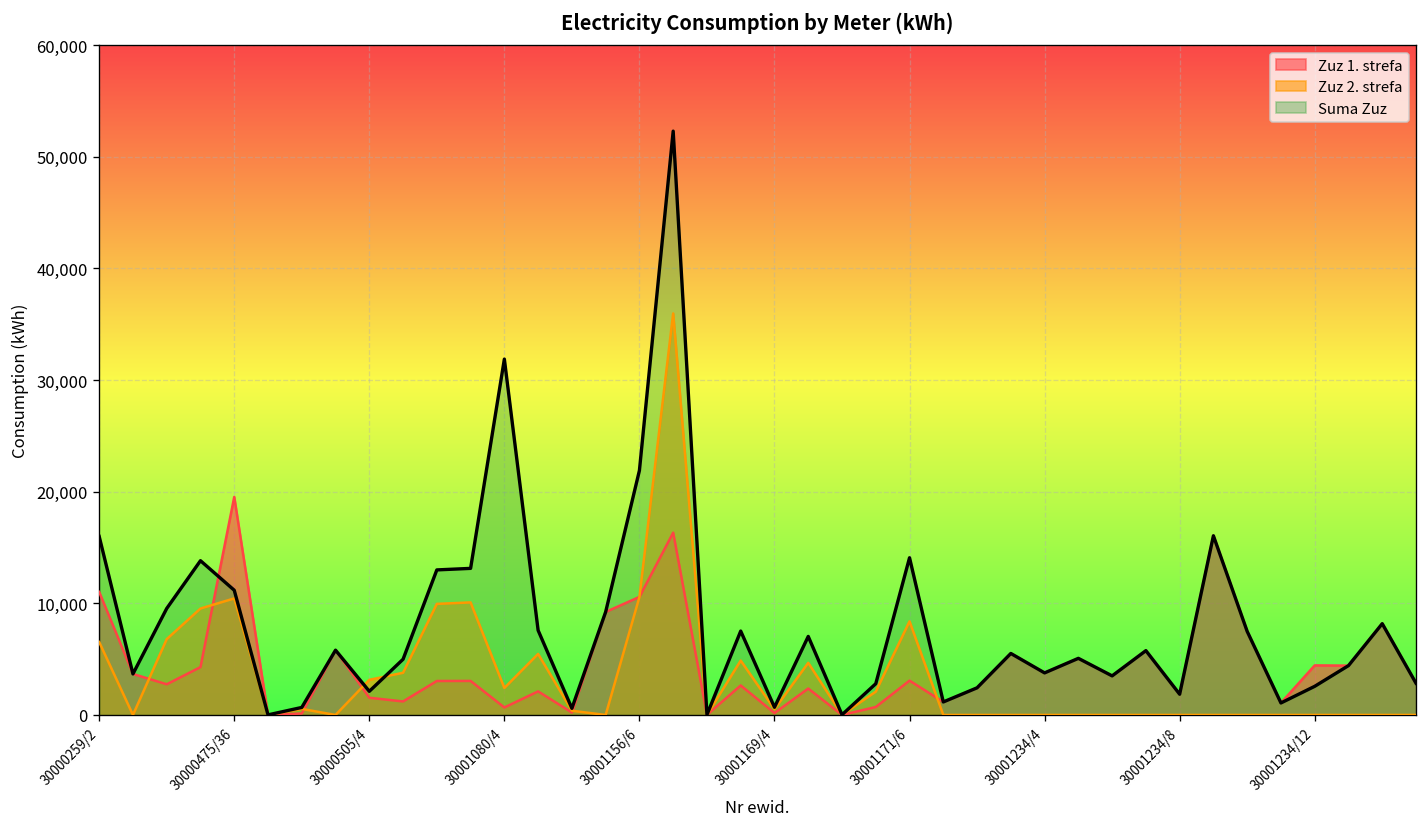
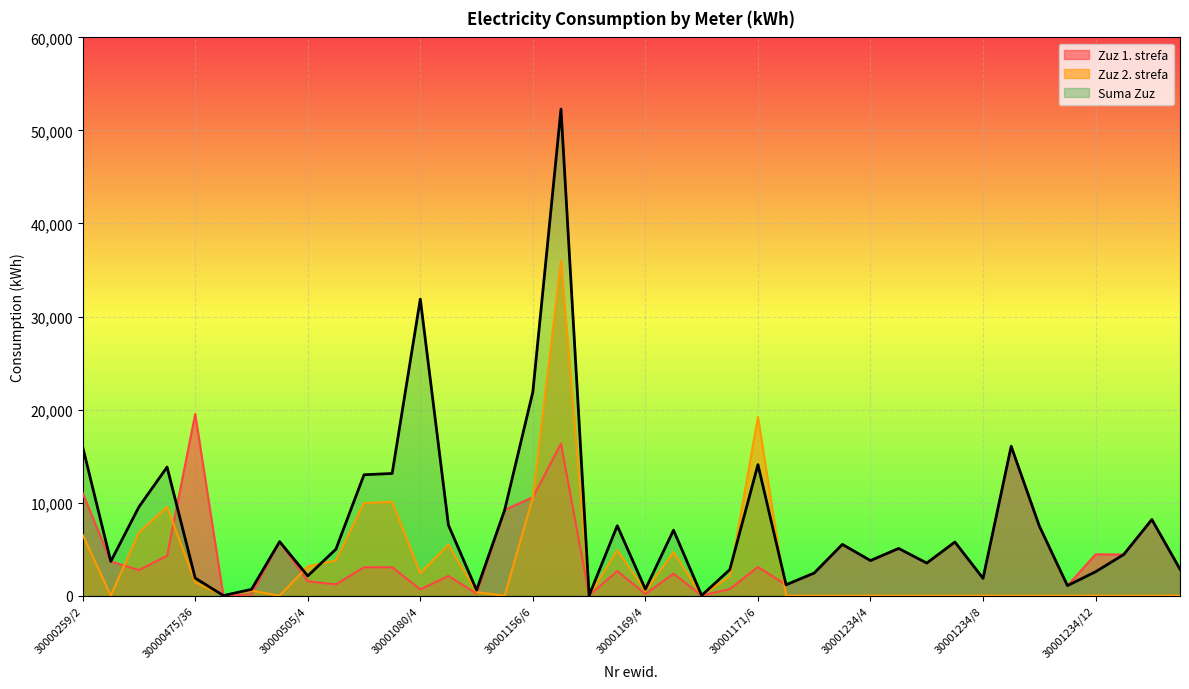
Zuz 2. strefa, 30000475/36: 10,000 -> 1,000
Suma Zuz, 30000475/36: 11,000 -> 2,000
Zuz 2. strefa, 30001171/6: 8,000 -> 19,000
